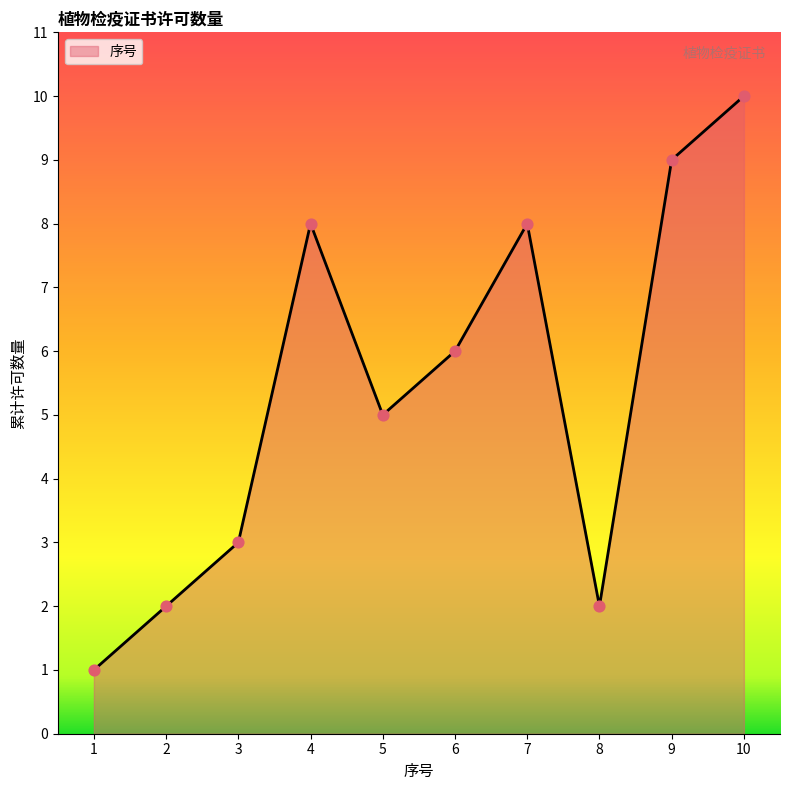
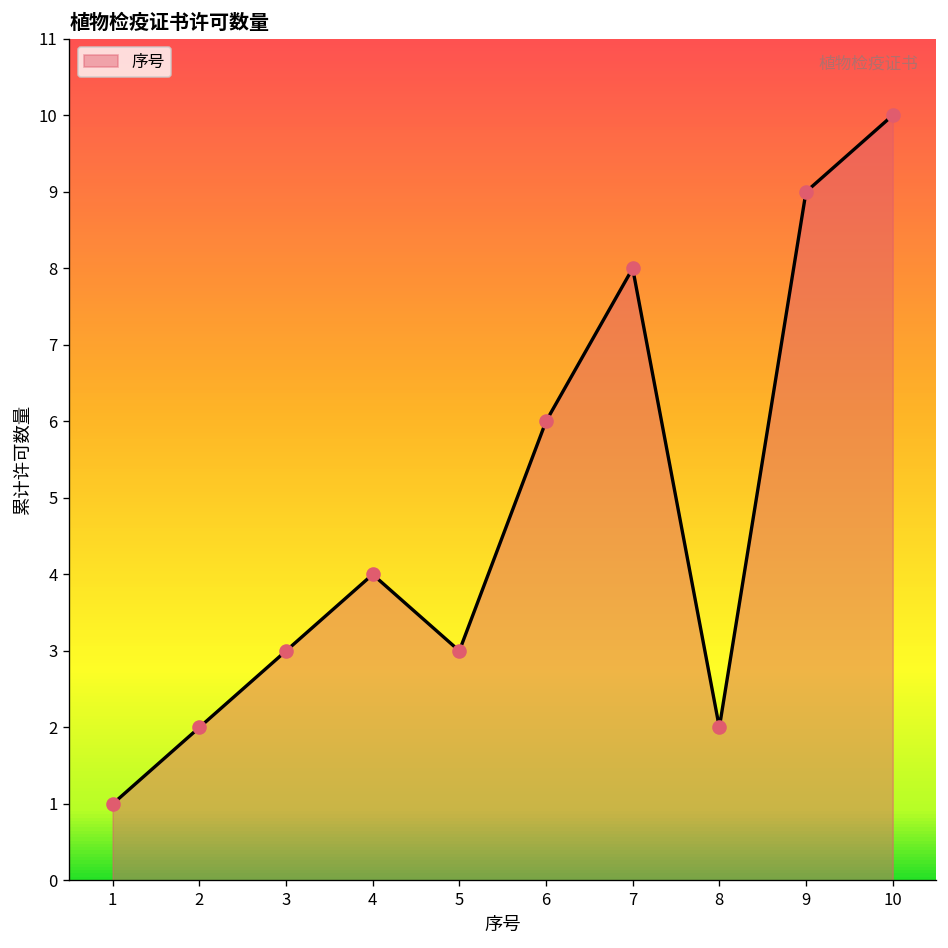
4: 8 -> 4
5: 5 -> 3
